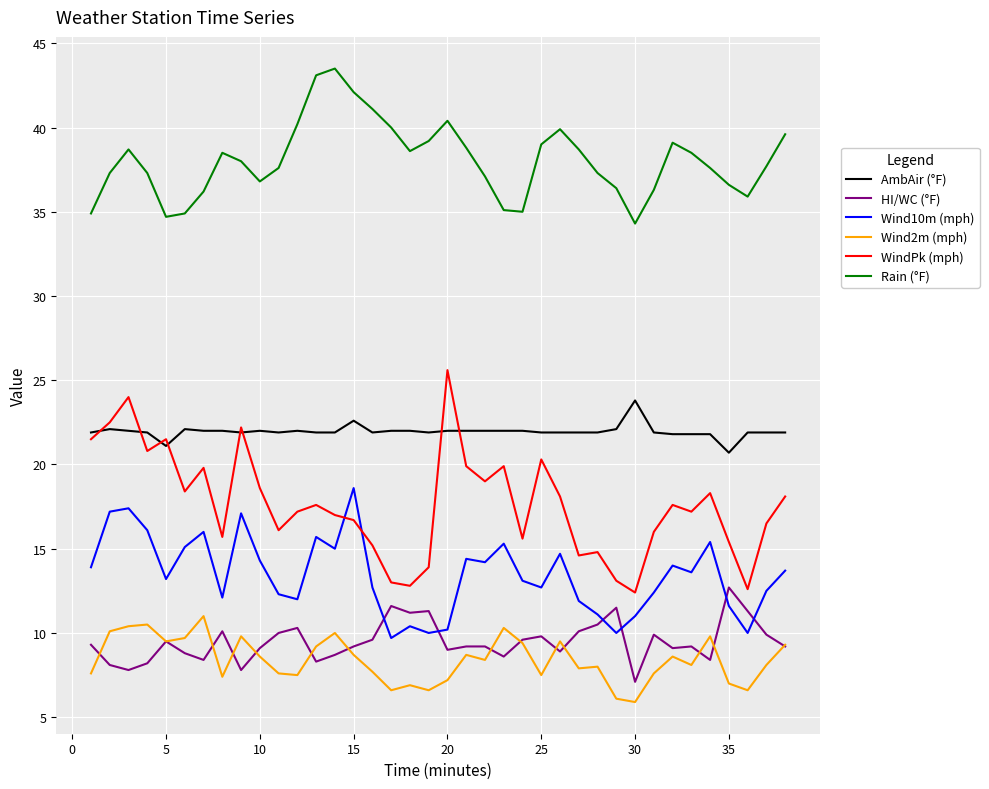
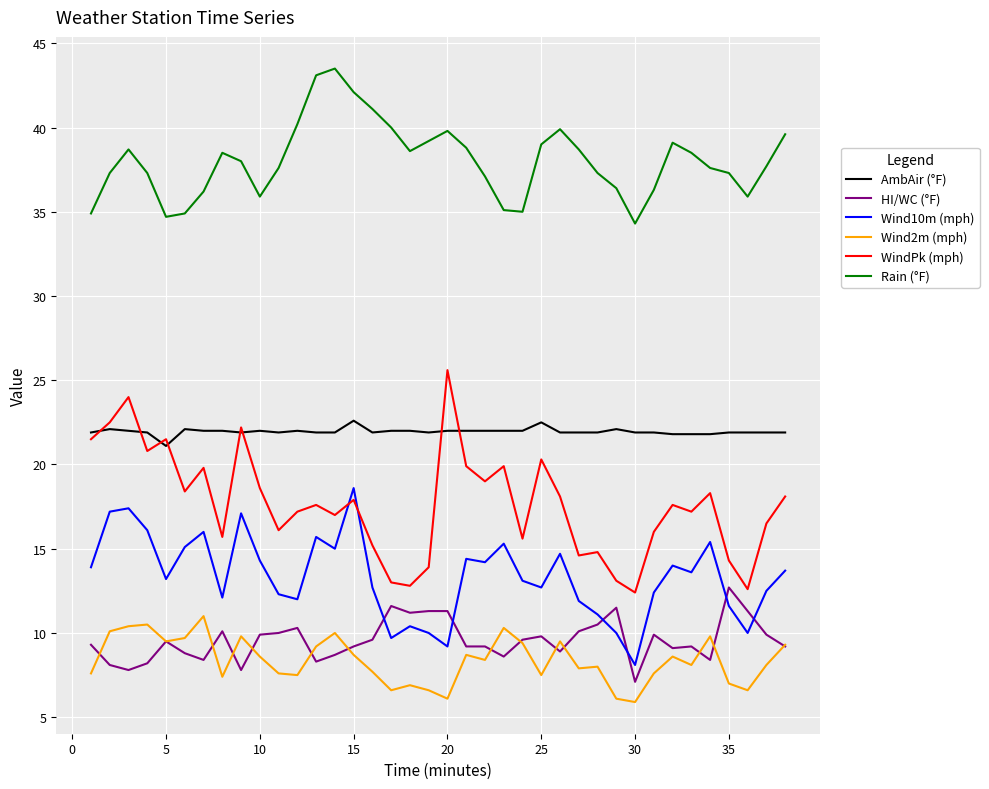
HI/WC (°F), 10: 9.1 -> 9.9
Rain (°F), 10: 36.8 -> 35.9
WindPk (mph), 15: 16.7 -> 17.9
HI/WC (°F), 20: 9.0 -> 11.3
Wind10m (mph), 20: 10.2 -> 9.2
Wind2m (mph), 20: 7.2 -> 6.1
Rain (°F), 20: 40.4 -> 39.8
AmbAir (°F), 25: 21.9 -> 22.5
AmbAir (°F), 30: 23.8 -> 21.9
Wind10m (mph), 30: 11.0 -> 8.1
AmbAir (°F), 35: 20.7 -> 21.9
WindPk (mph), 35: 15.4 -> 14.3
Rain (°F), 35: 36.6 -> 37.3
